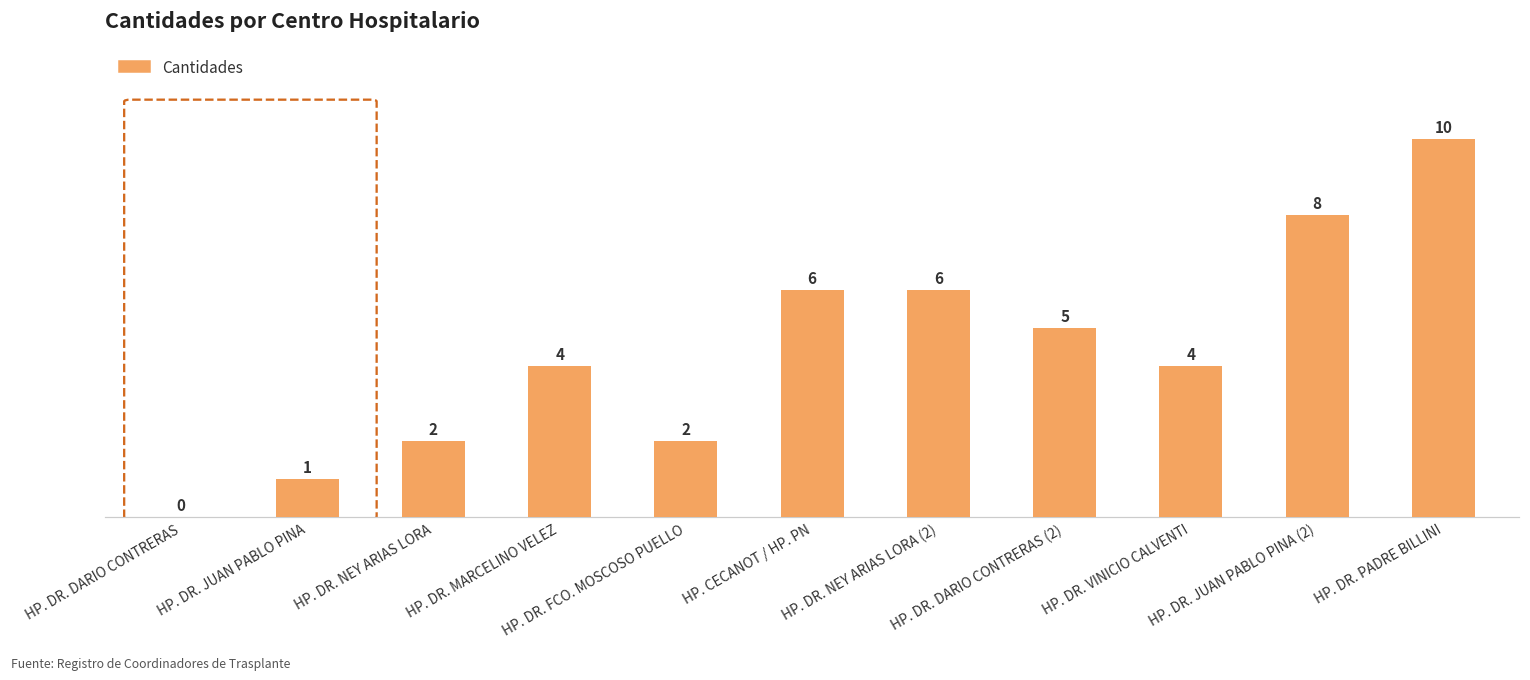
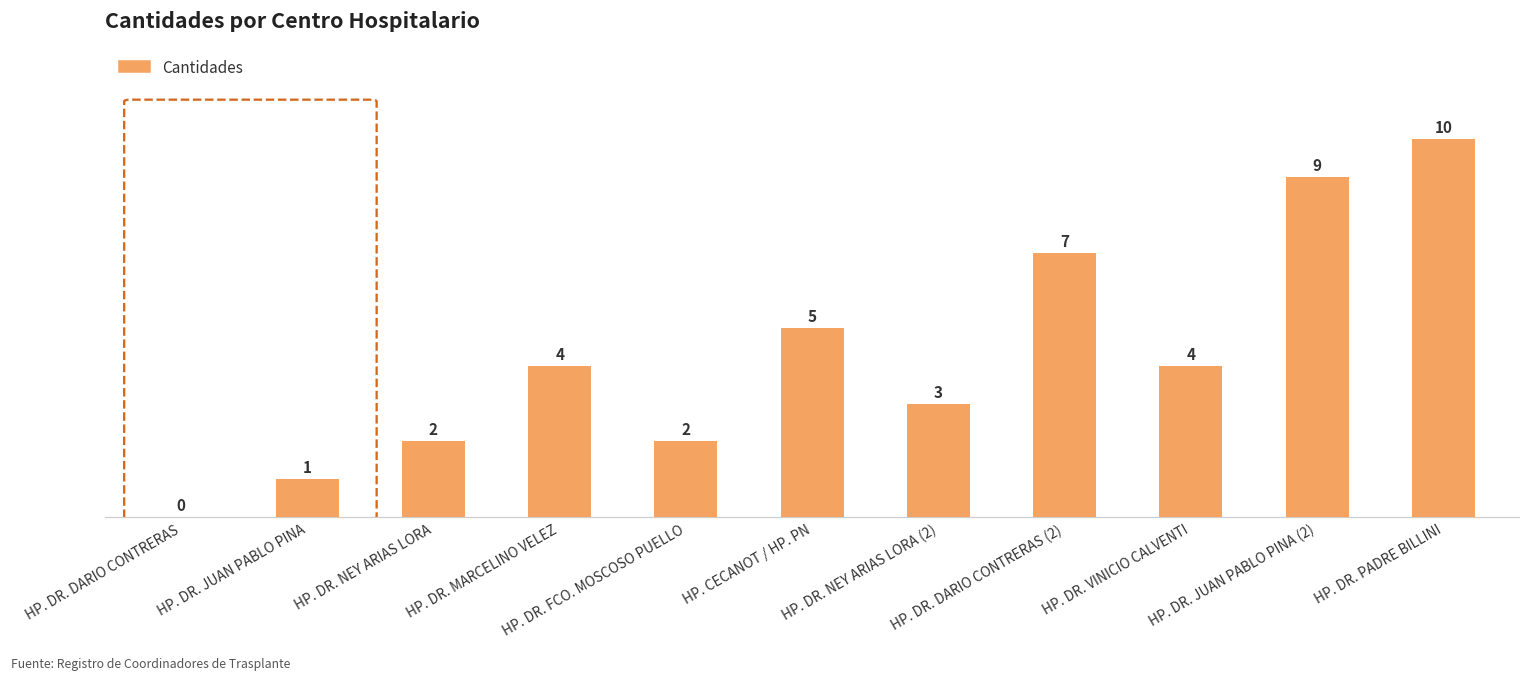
HP. CECANOT / HP. PN: 6 -> 5
HP. DR. NEY ARIAS LORA (2): 6 -> 3
HP. DR. DARIO CONTRERAS (2): 5 -> 7
HP. DR. JUAN PABLO PINA (2): 8 -> 9
